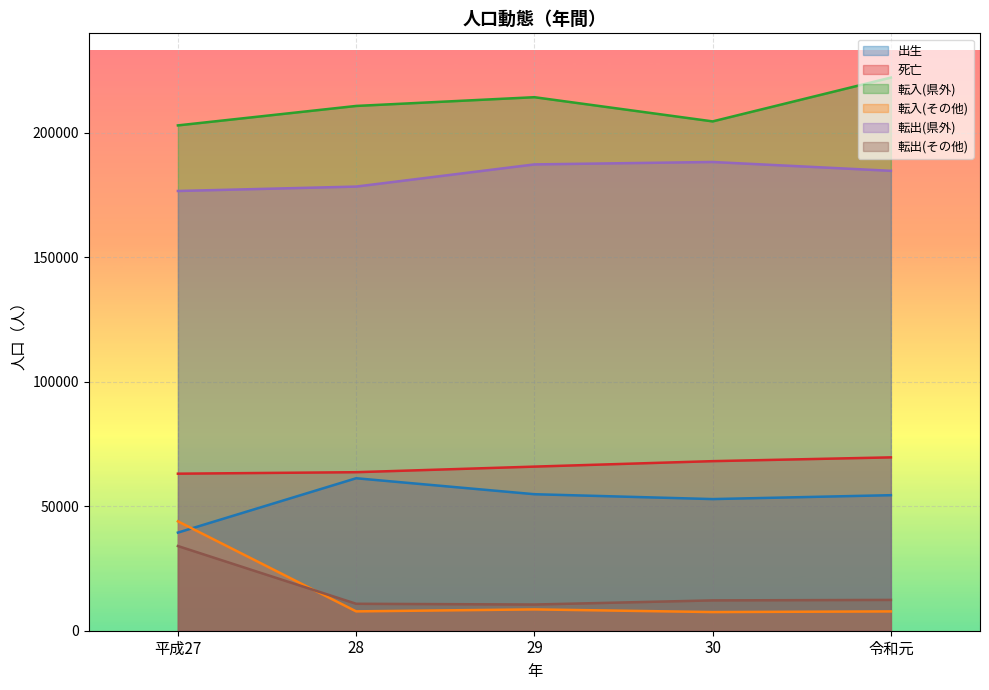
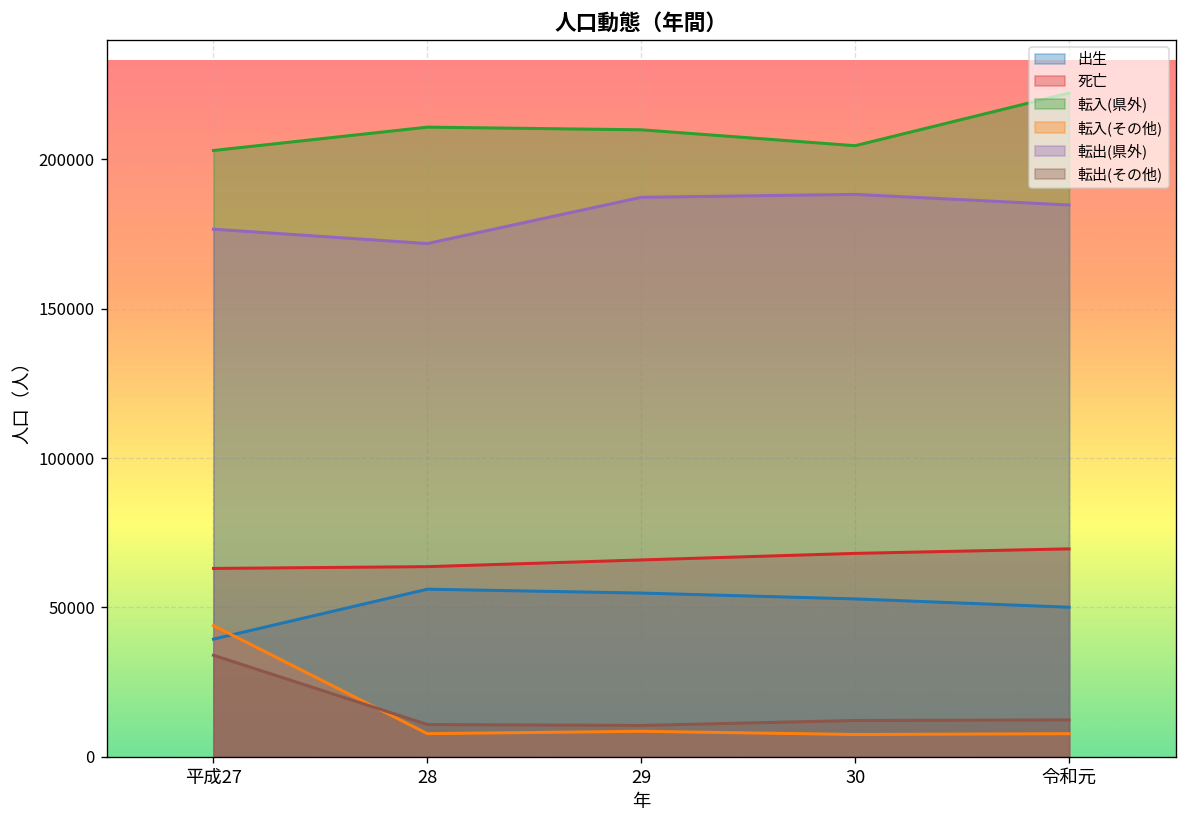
出生, 28: 61000 -> 56000
転出(県外), 28: 178000 -> 172000
転入(県外), 29: 214000 -> 210000
出生, 令和元: 54000 -> 50000
